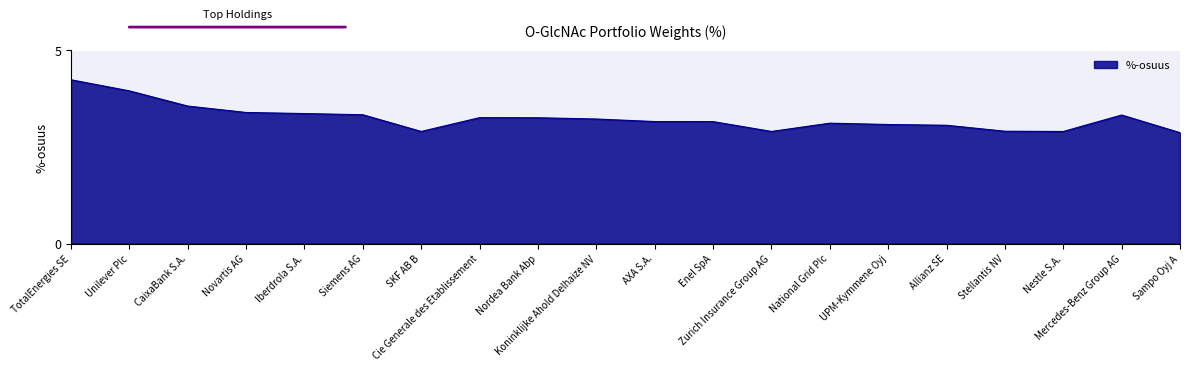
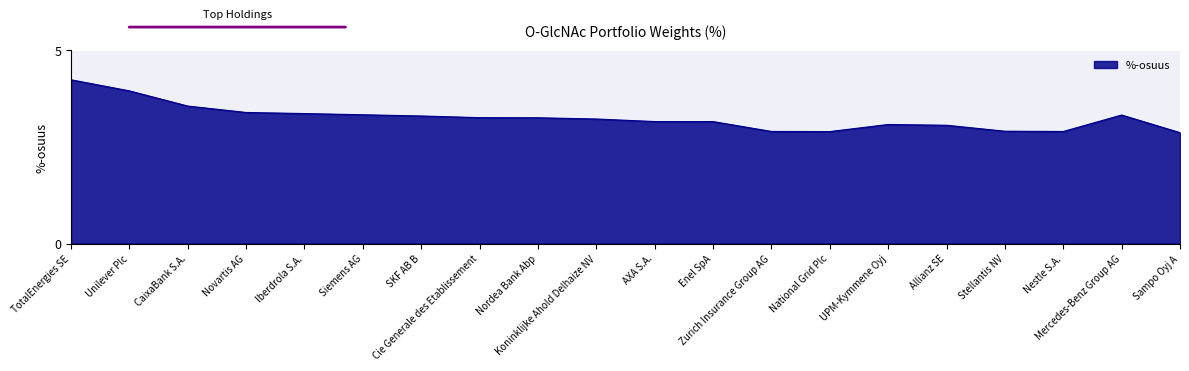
SKF AB B: 2.9 -> 3.3
National Grid Plc: 3.1 -> 2.9
